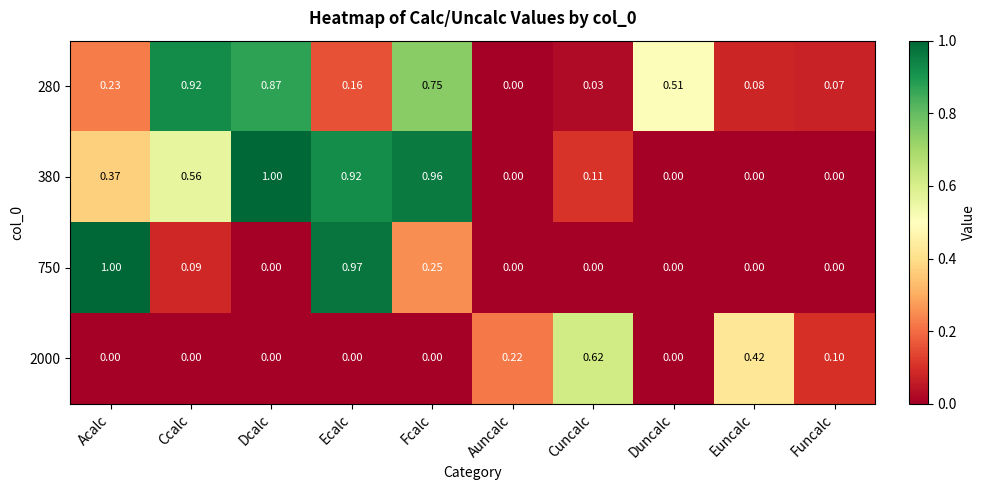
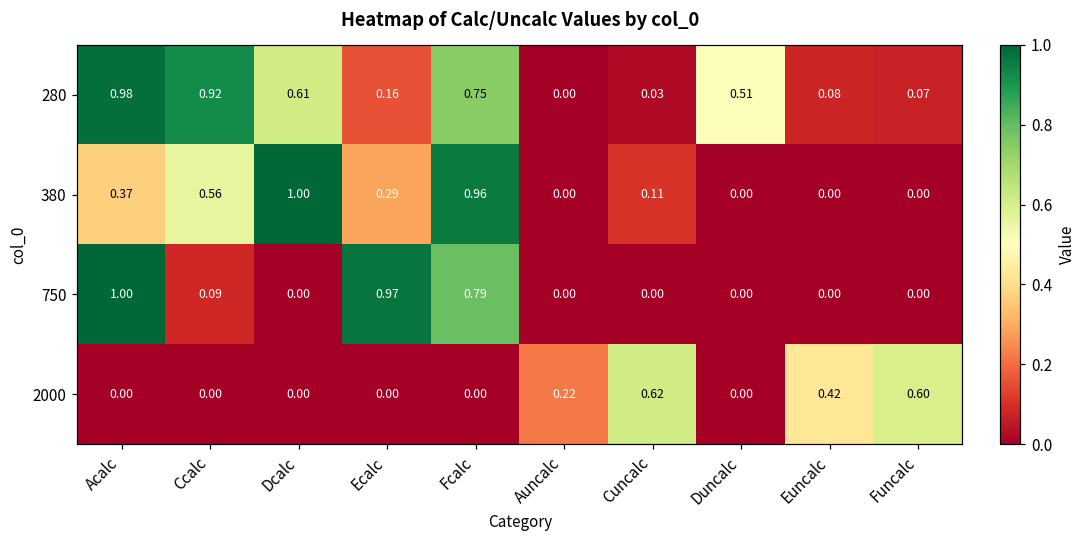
280, Acalc: 0.23 -> 0.98
280, Dcalc: 0.87 -> 0.61
380, Ecalc: 0.92 -> 0.29
750, Fcalc: 0.25 -> 0.79
2000, Funcalc: 0.10 -> 0.60
